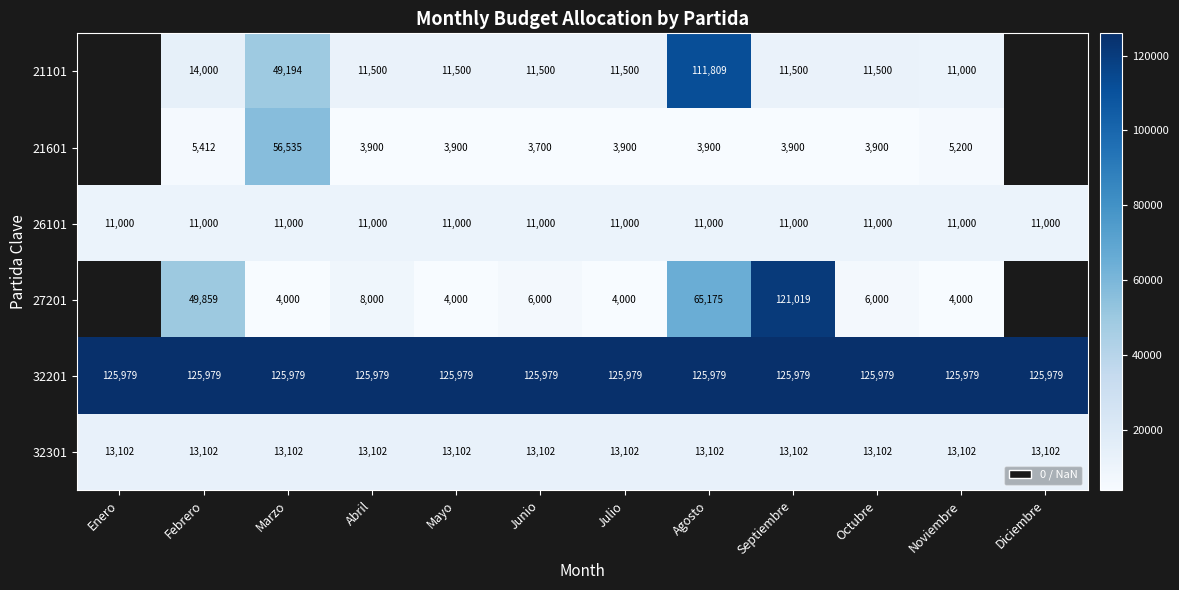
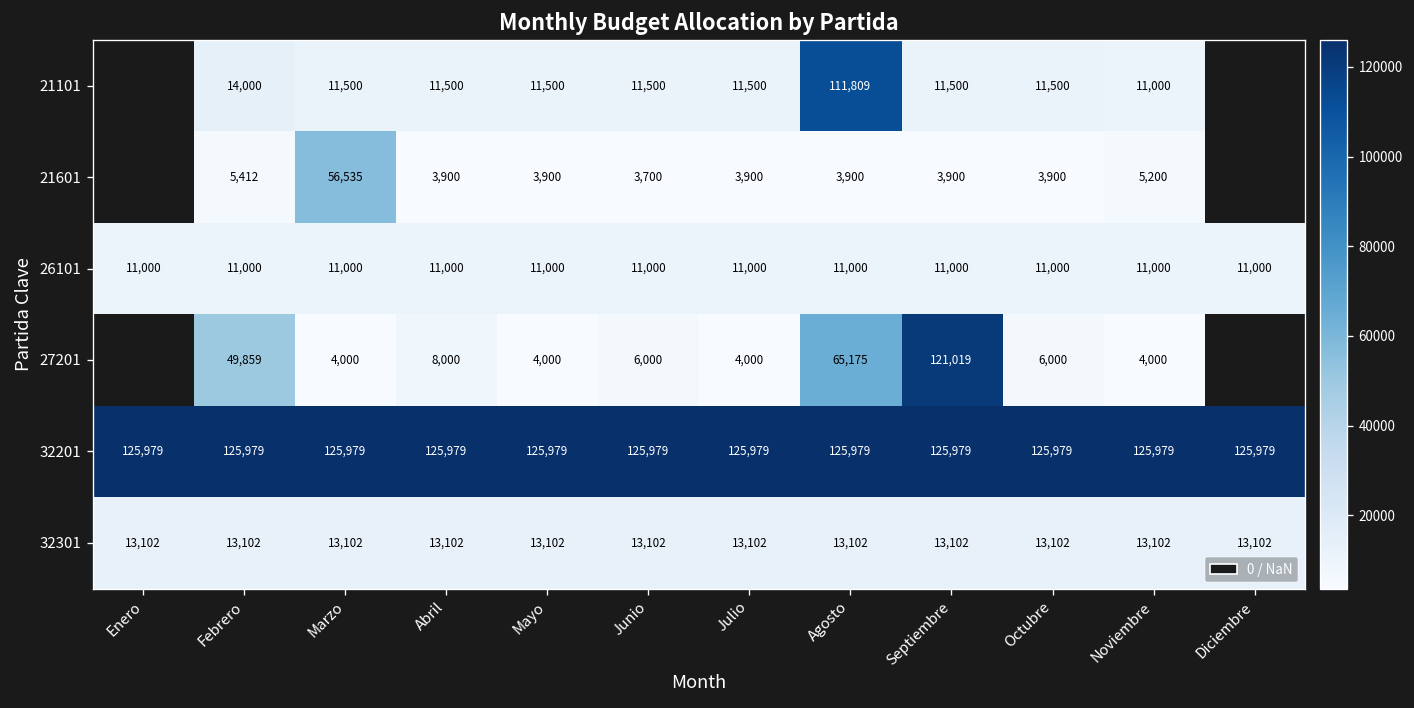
21101, Marzo: 49,194 -> 11,500
